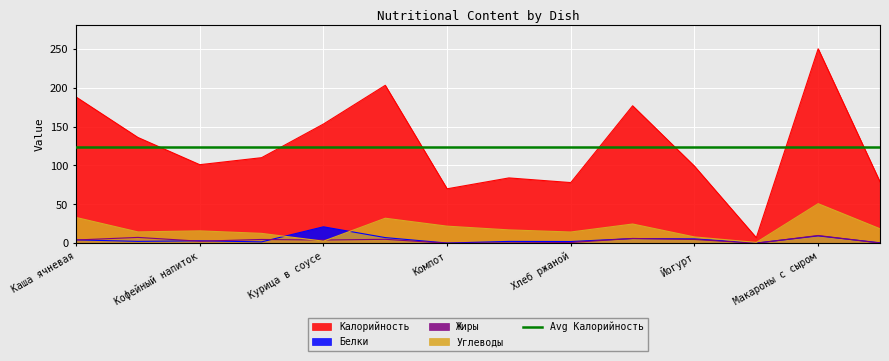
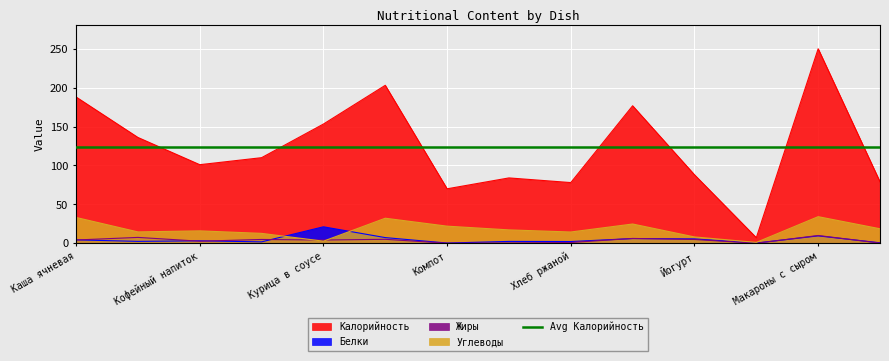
Калорийность, Йогурт: 100 -> 90
Углеводы, Макароны с сыром: 50 -> 30
